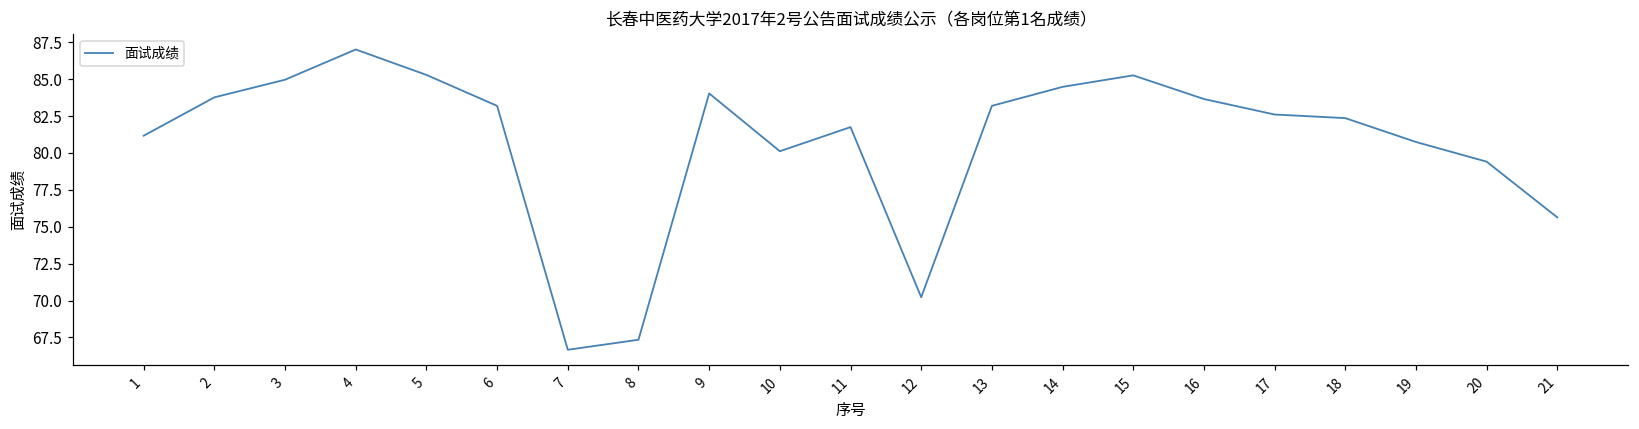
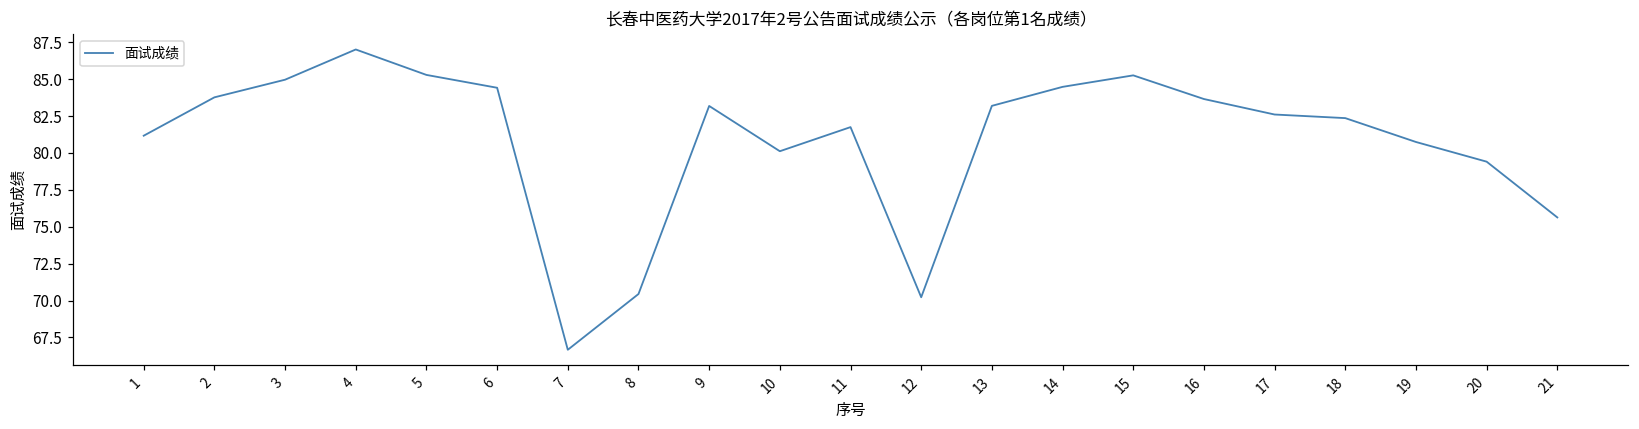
6: 83.2 -> 84.4
8: 67.3 -> 70.4
9: 84.0 -> 83.2
